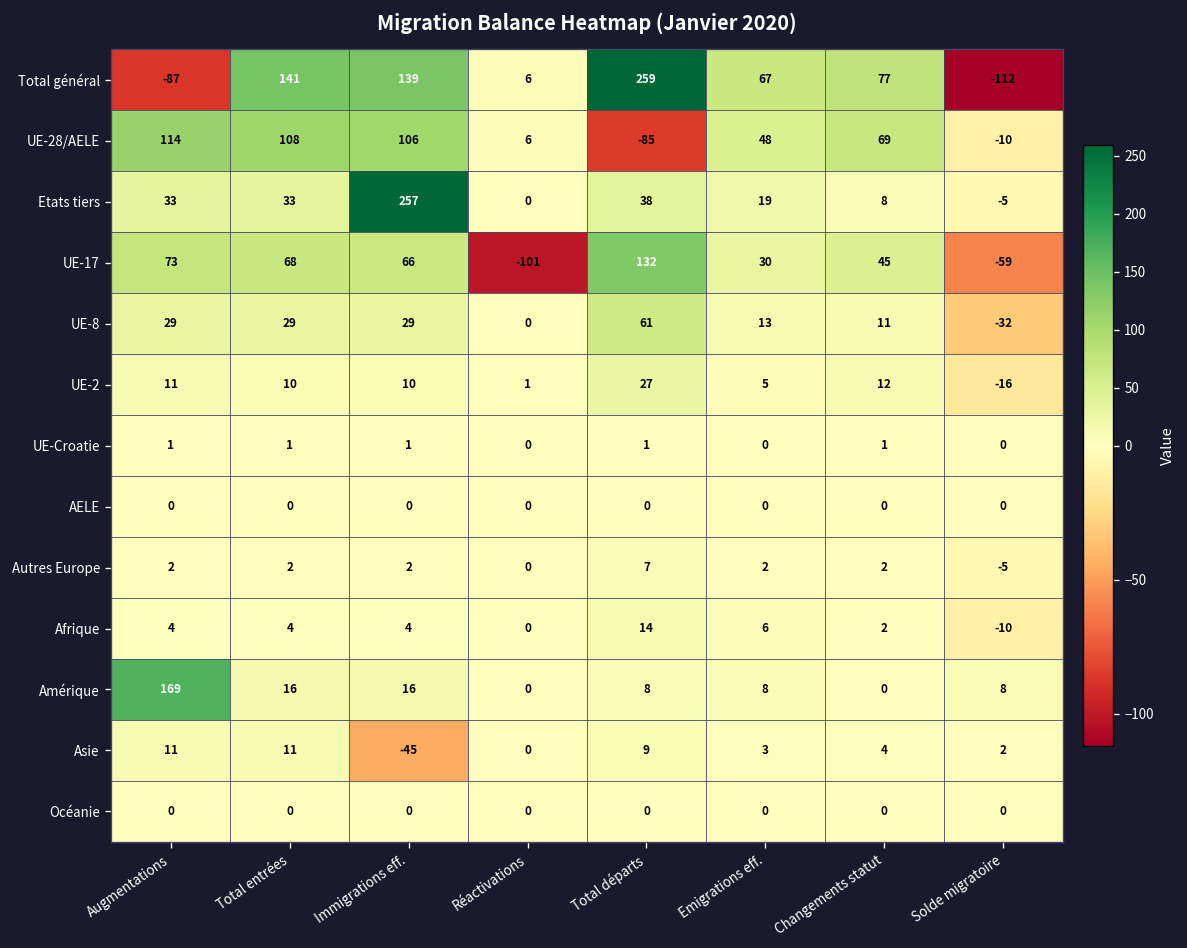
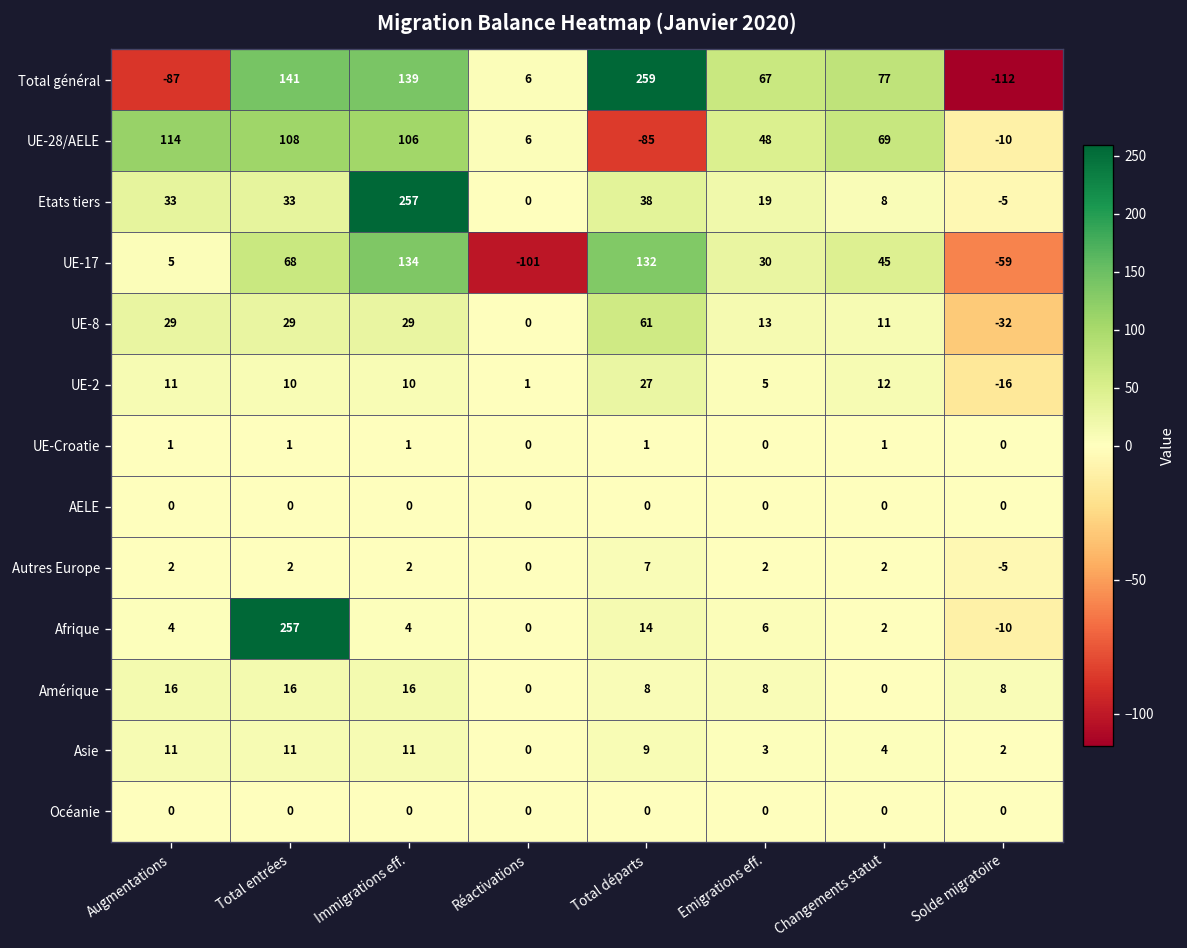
UE-17, Augmentations: 73 -> 5
UE-17, Immigrations eff.: 66 -> 134
Afrique, Total entrées: 4 -> 257
Amérique, Augmentations: 169 -> 16
Asie, Immigrations eff.: -45 -> 11
